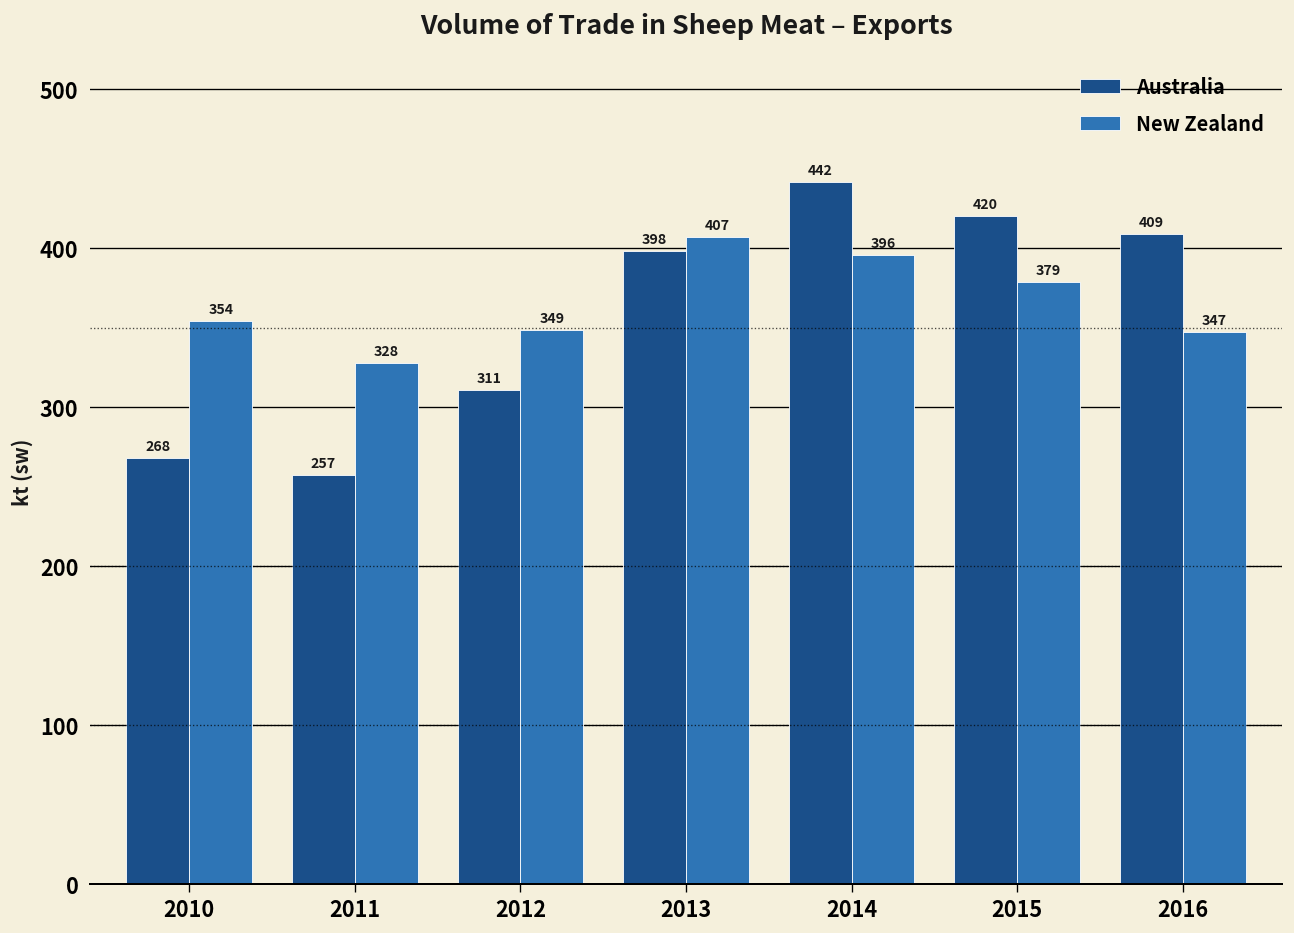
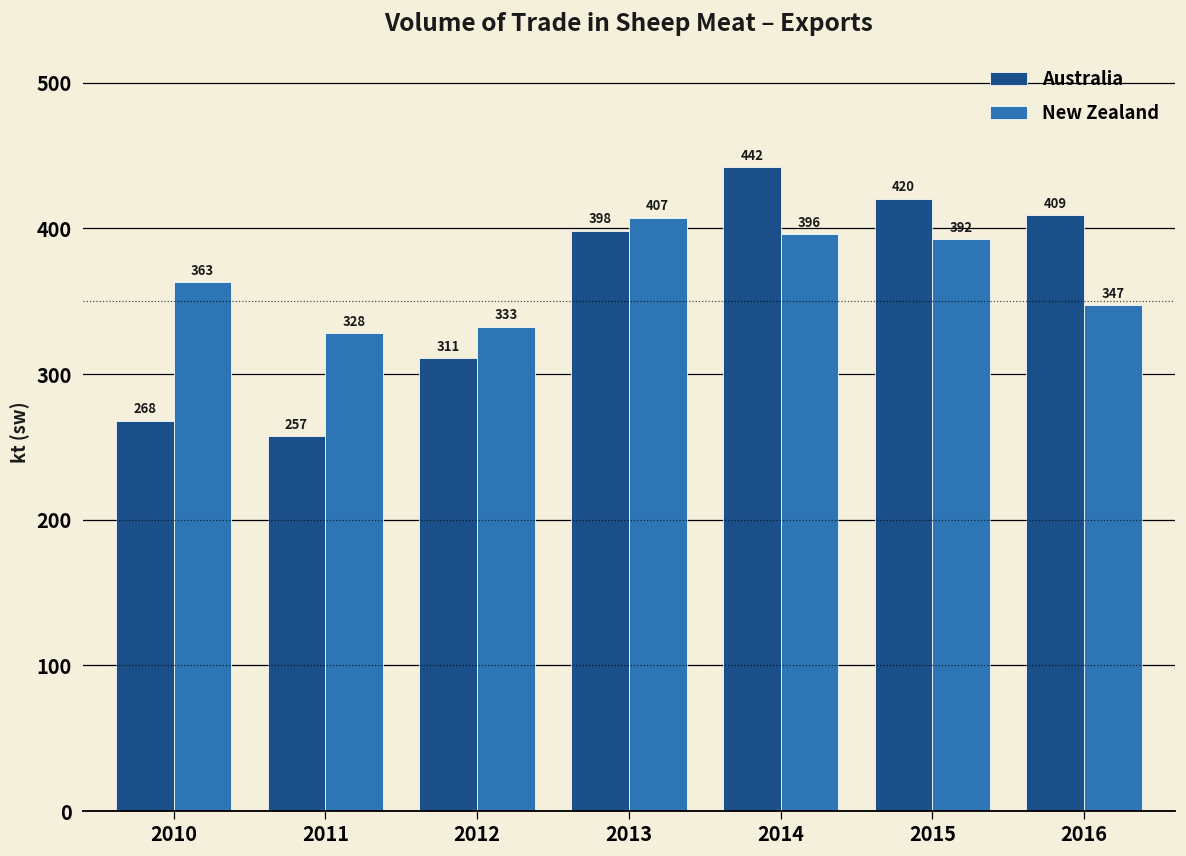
New Zealand, 2010: 354 -> 363
New Zealand, 2012: 349 -> 333
New Zealand, 2015: 379 -> 392
